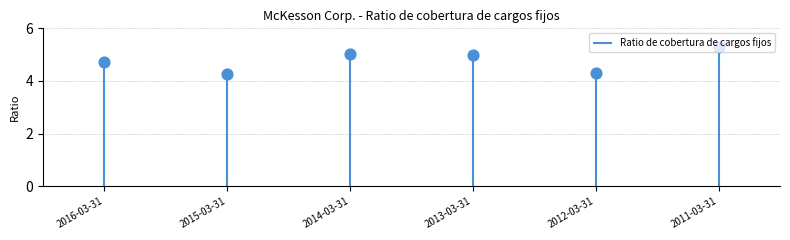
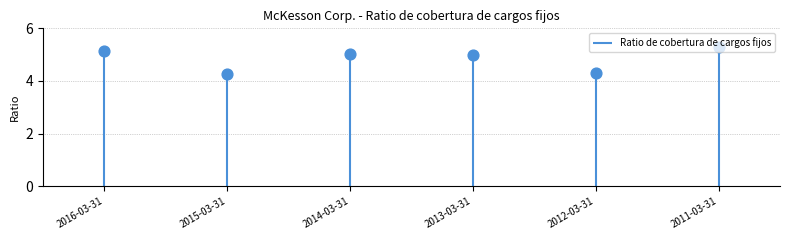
2016-03-31: 4.7 -> 5.1
